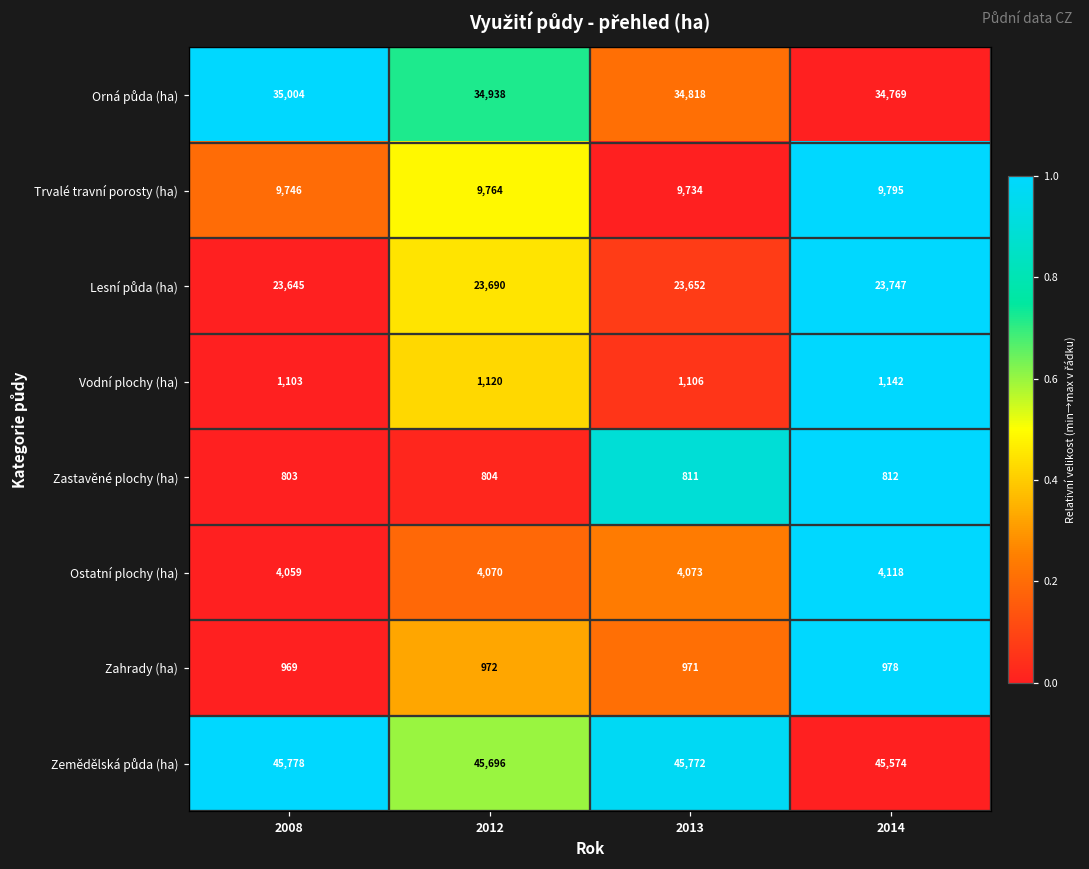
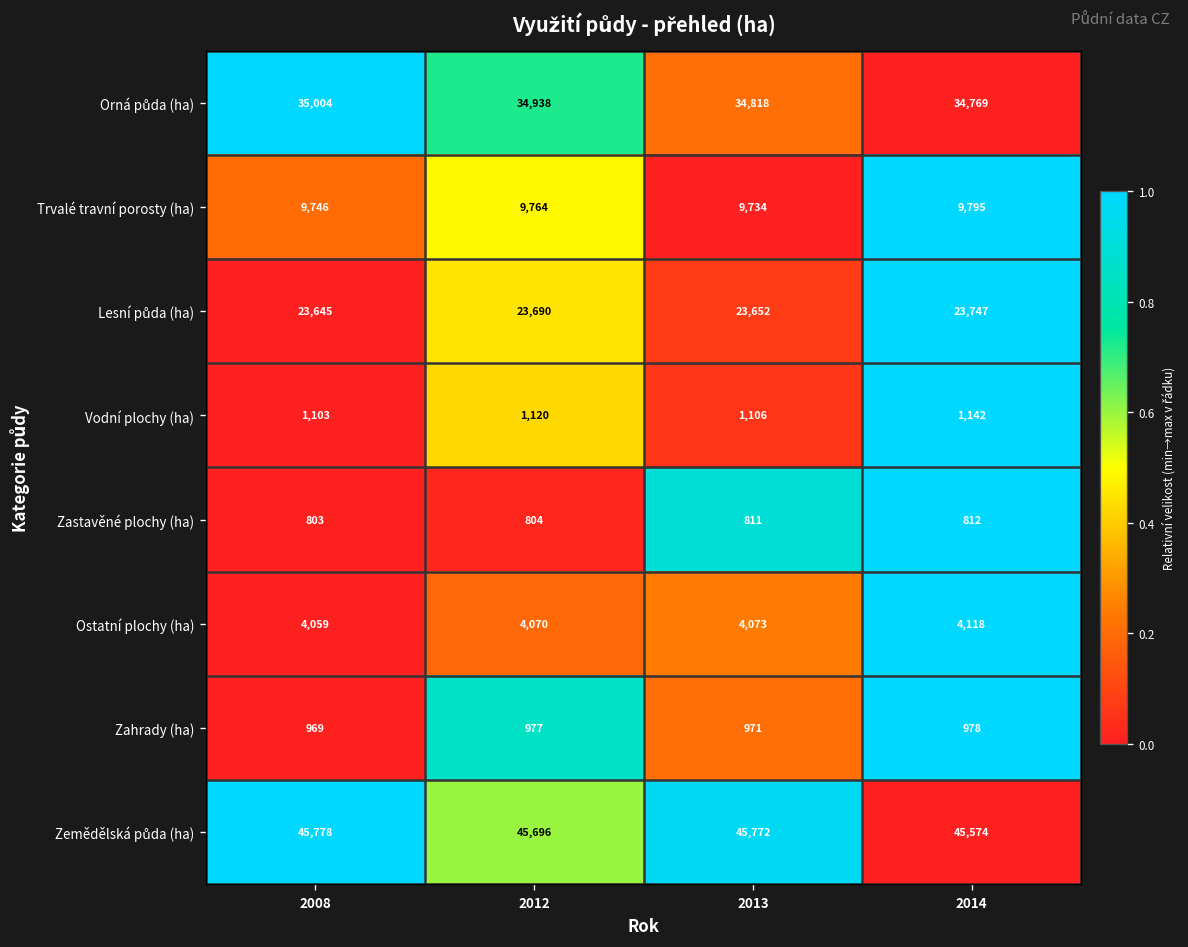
Zahrady (ha), 2012: 972 -> 977
